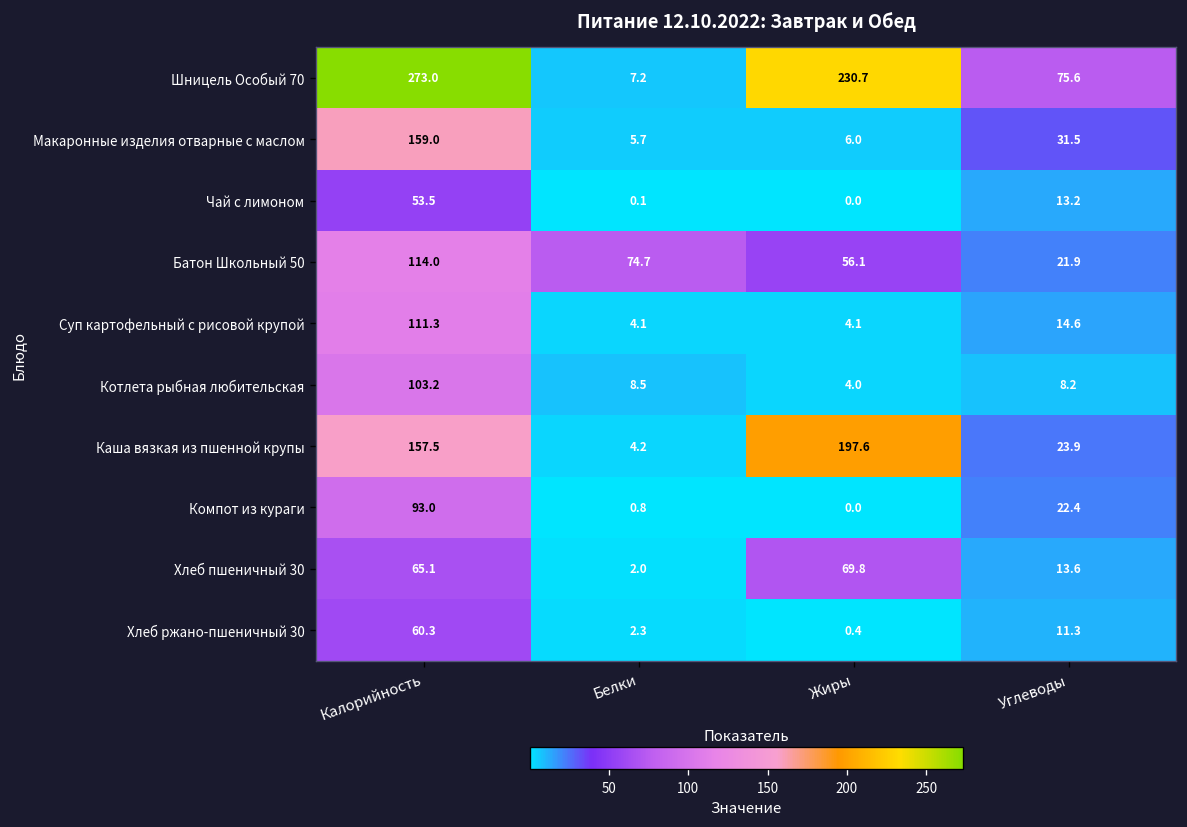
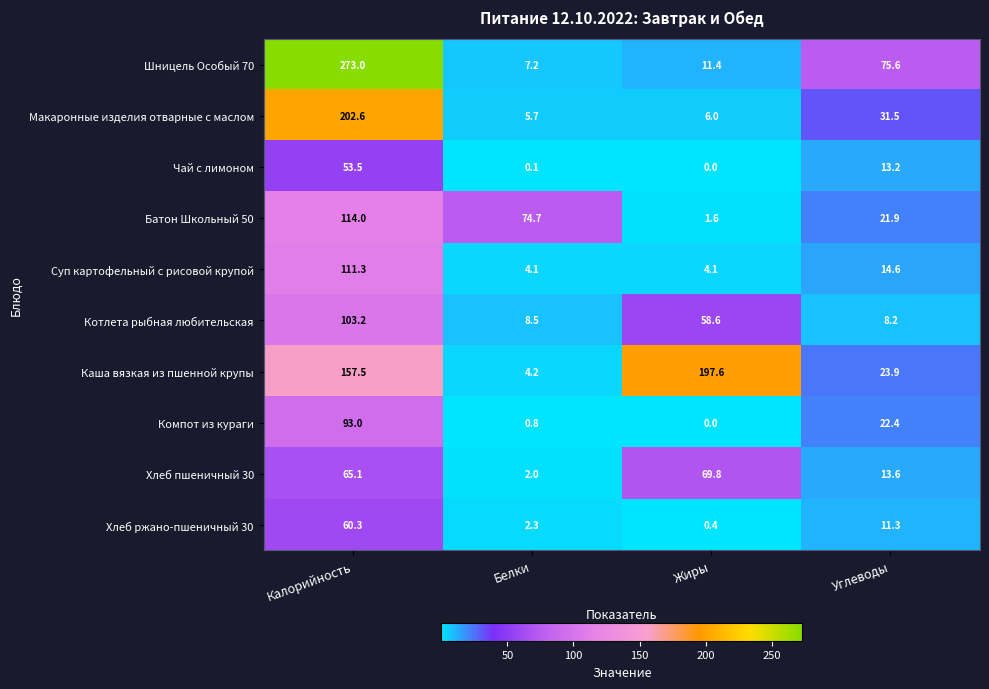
Шницель Особый 70, Жиры: 230.7 -> 11.4
Макаронные изделия отварные с маслом, Калорийность: 159.0 -> 202.6
Батон Школьный 50, Жиры: 56.1 -> 1.6
Котлета рыбная любительская, Жиры: 4.0 -> 58.6
